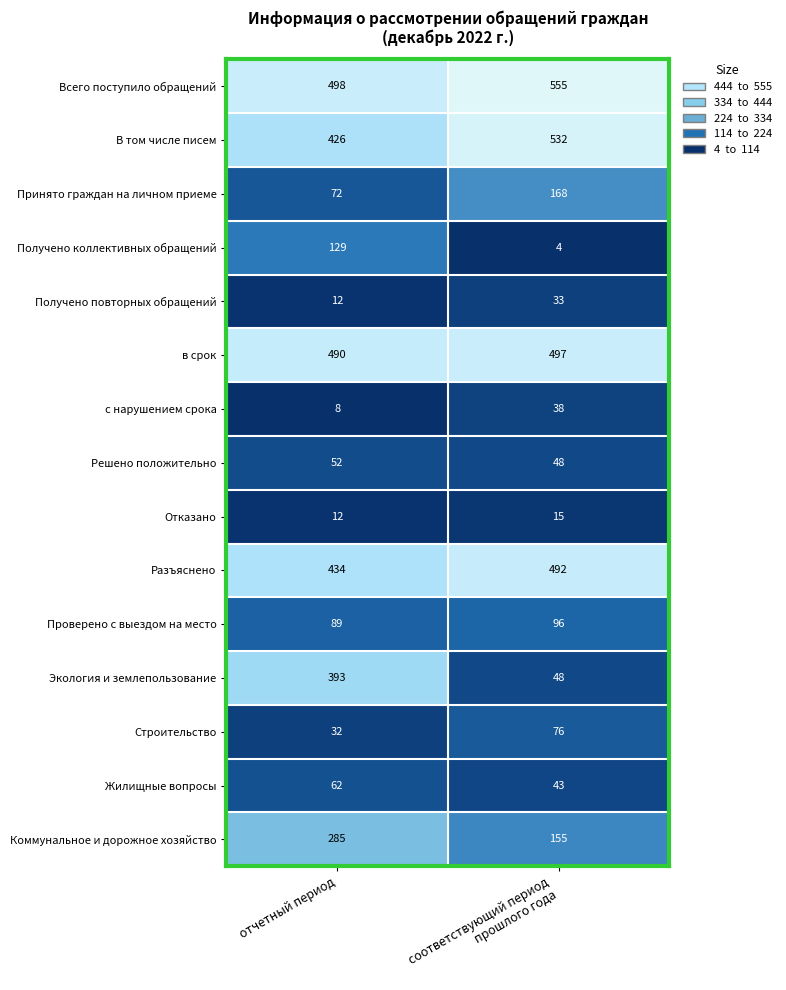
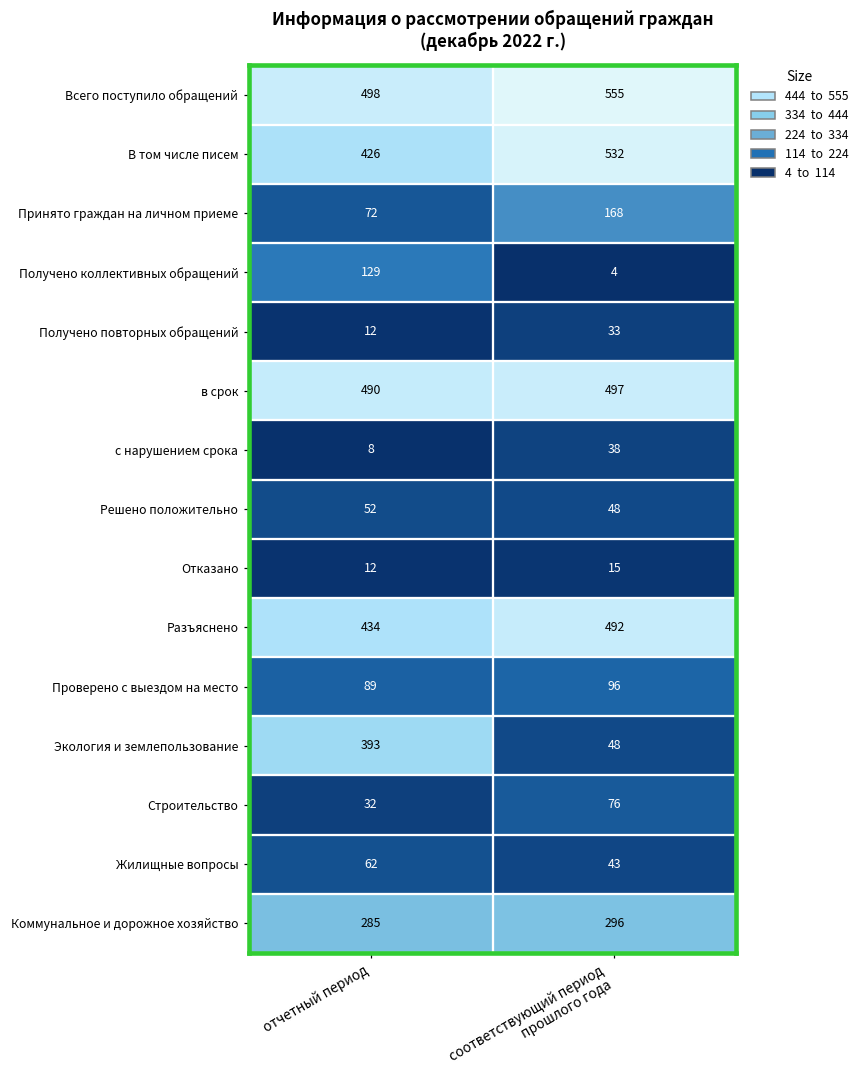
Коммунальное и дорожное хозяйство, соответствующий период прошлого года: 155 -> 296
